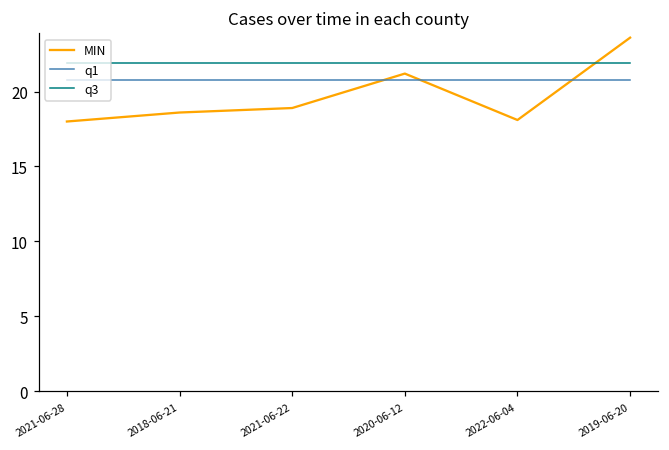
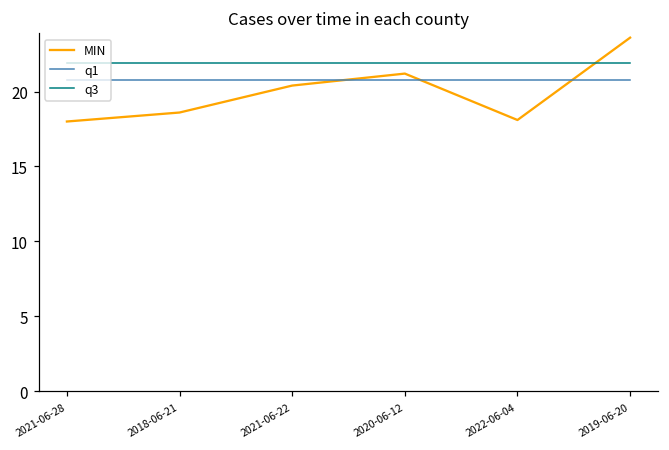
MIN, 2021-06-22: 18.9 -> 20.4
